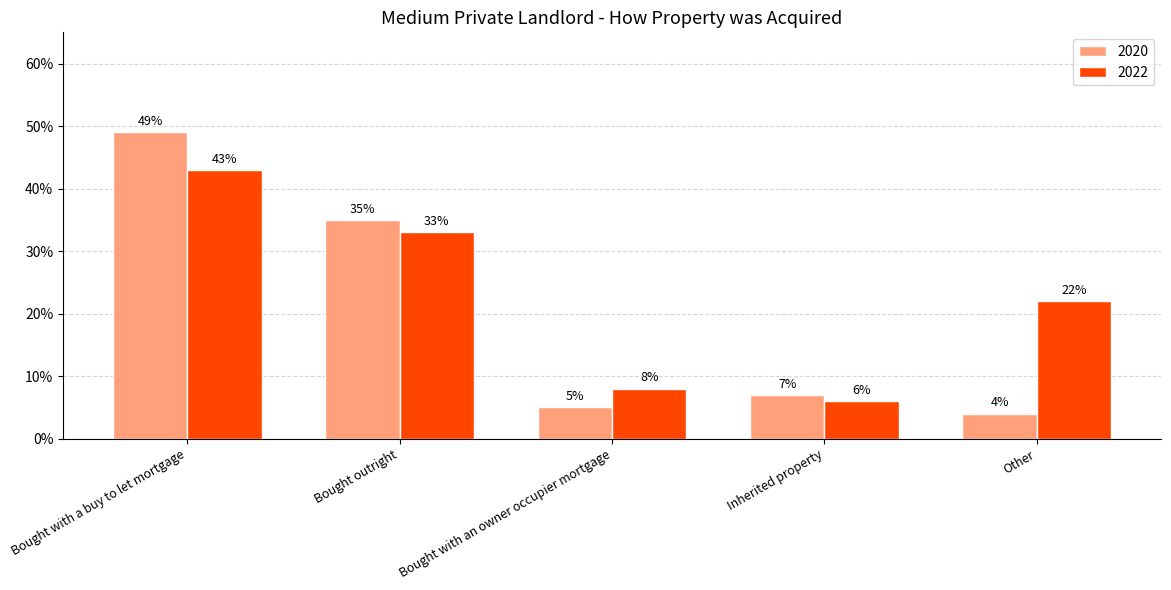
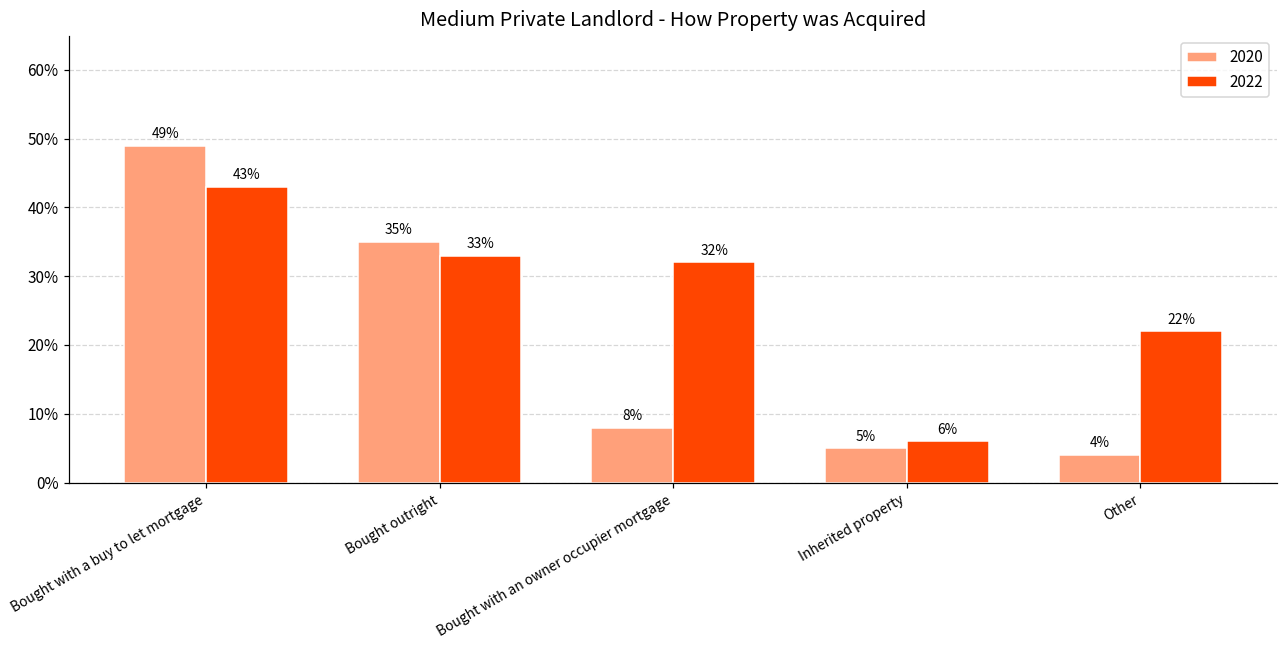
2020, Bought with an owner occupier mortgage: 5% -> 8%
2022, Bought with an owner occupier mortgage: 8% -> 32%
2020, Inherited property: 7% -> 5%
